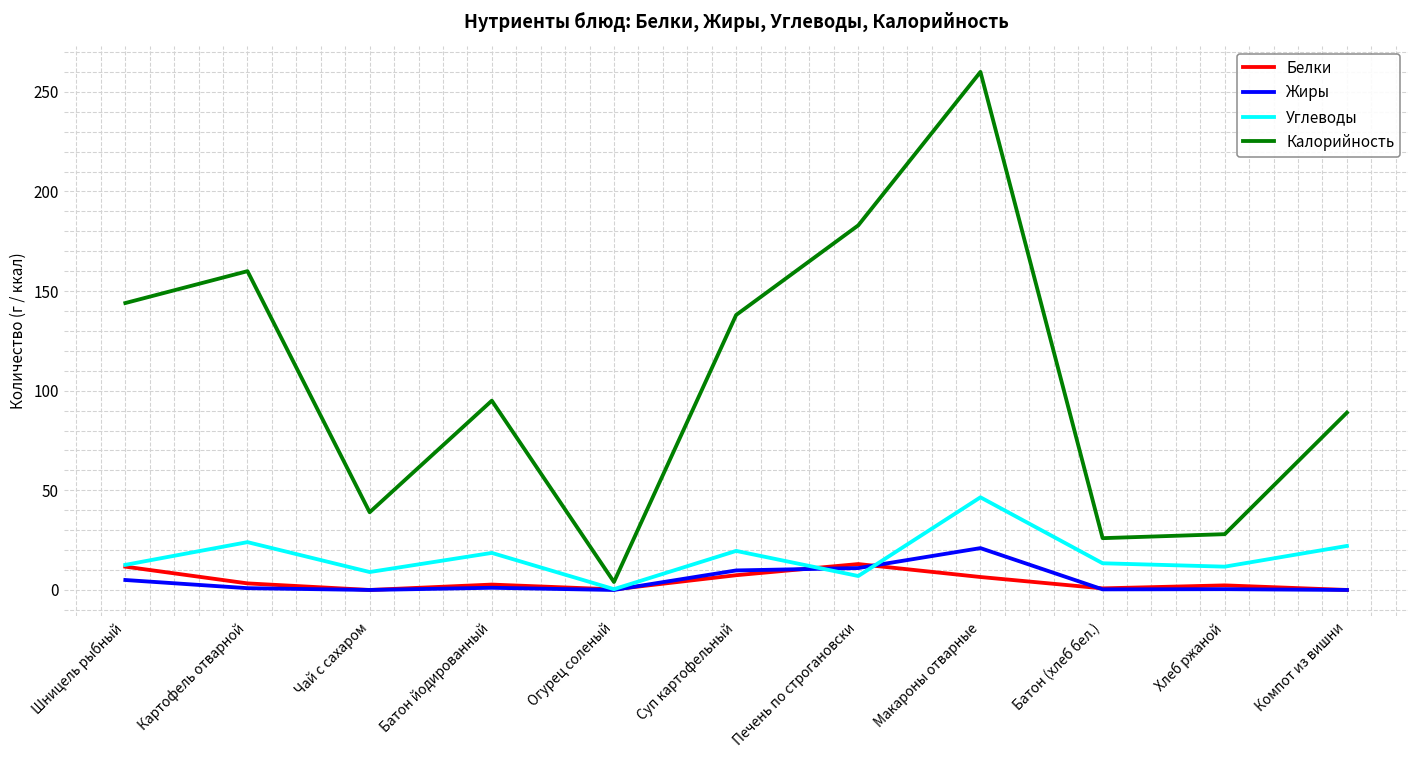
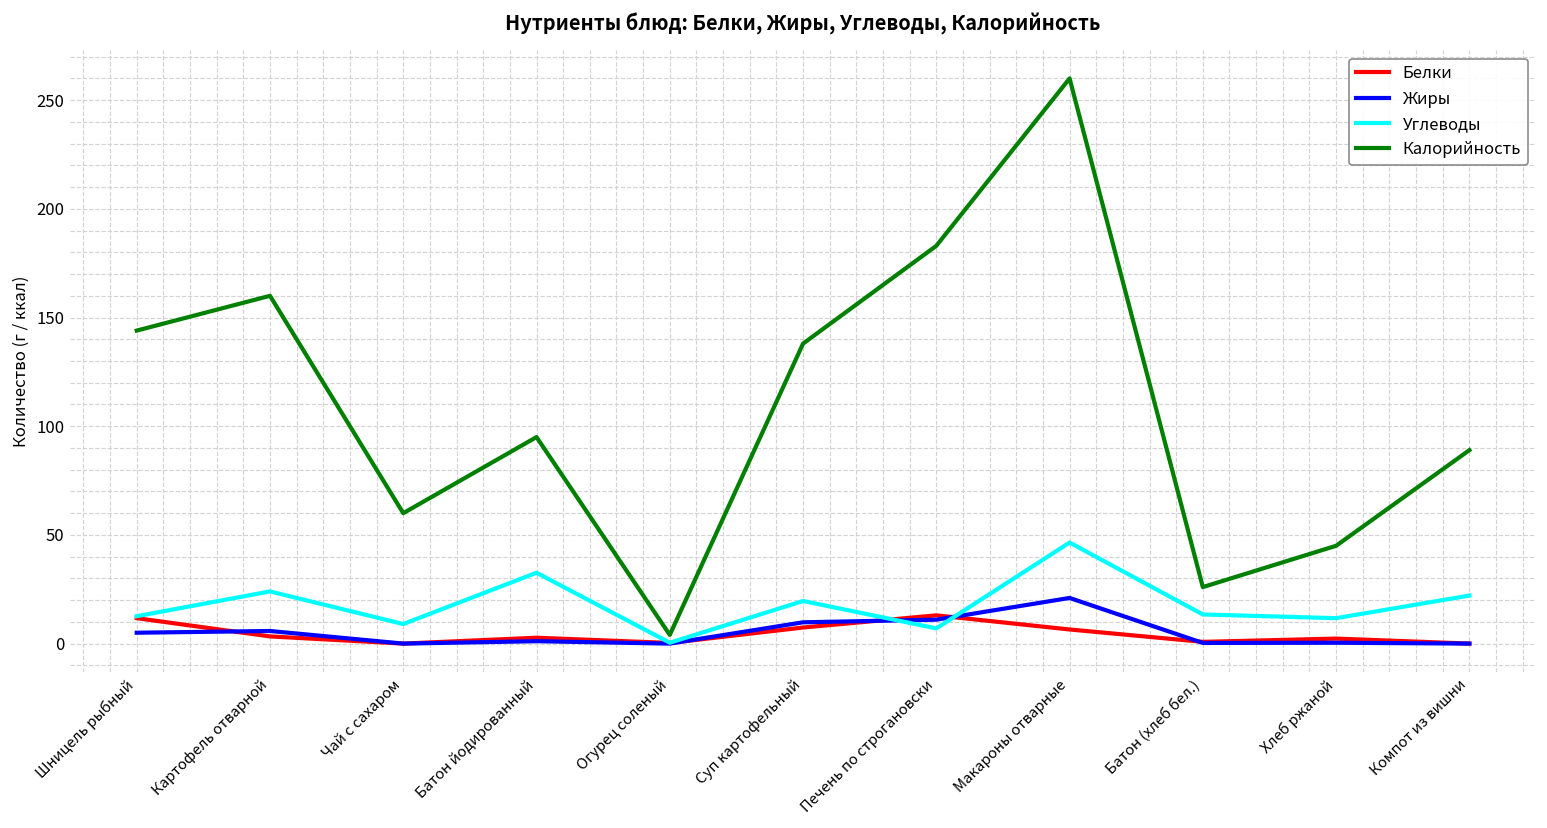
Жиры, Картофель отварной: 1 -> 6
Калорийность, Чай с сахаром: 39 -> 60
Углеводы, Батон йодированный: 19 -> 33
Калорийность, Хлеб ржаной: 28 -> 45
